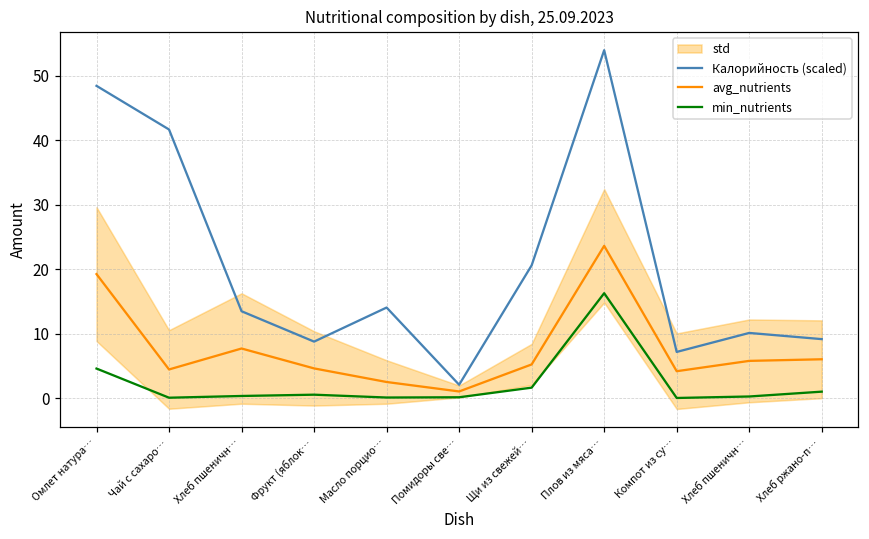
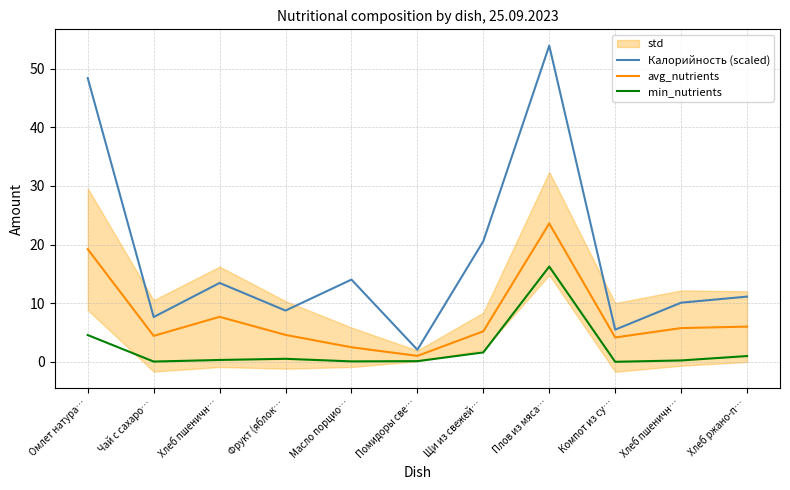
Калорийность (scaled), Чай с сахаро…: 42 -> 8
Калорийность (scaled), Компот из су…: 7 -> 5
Калорийность (scaled), Хлеб ржано-п…: 9 -> 11
